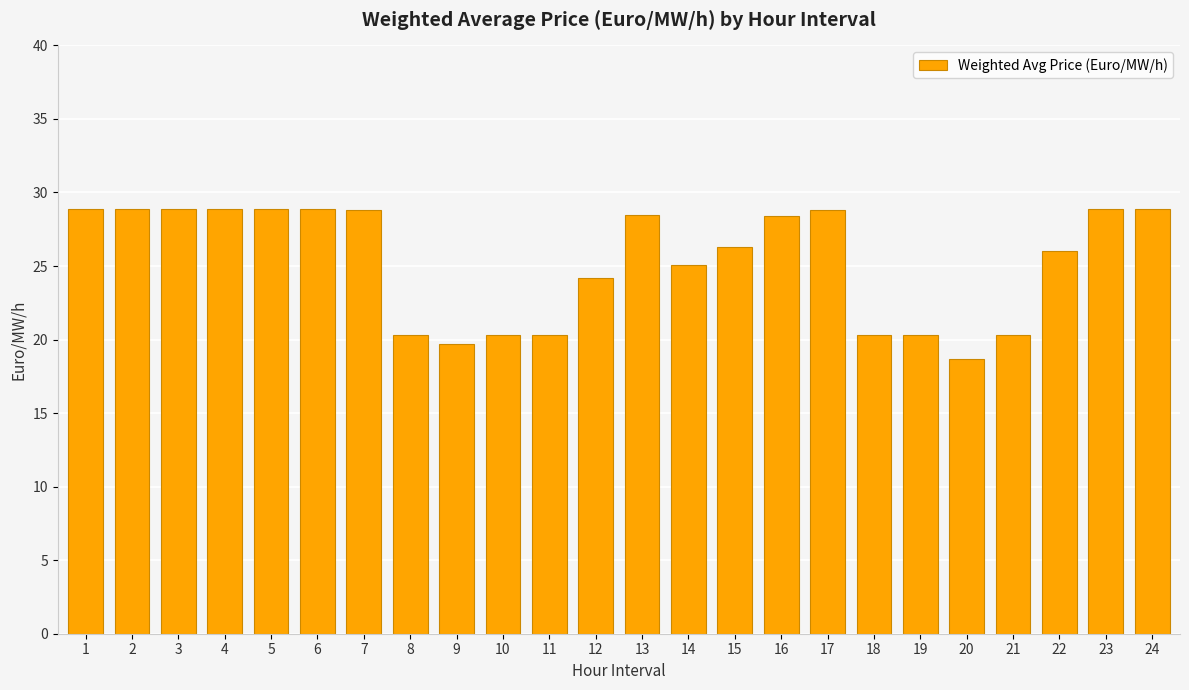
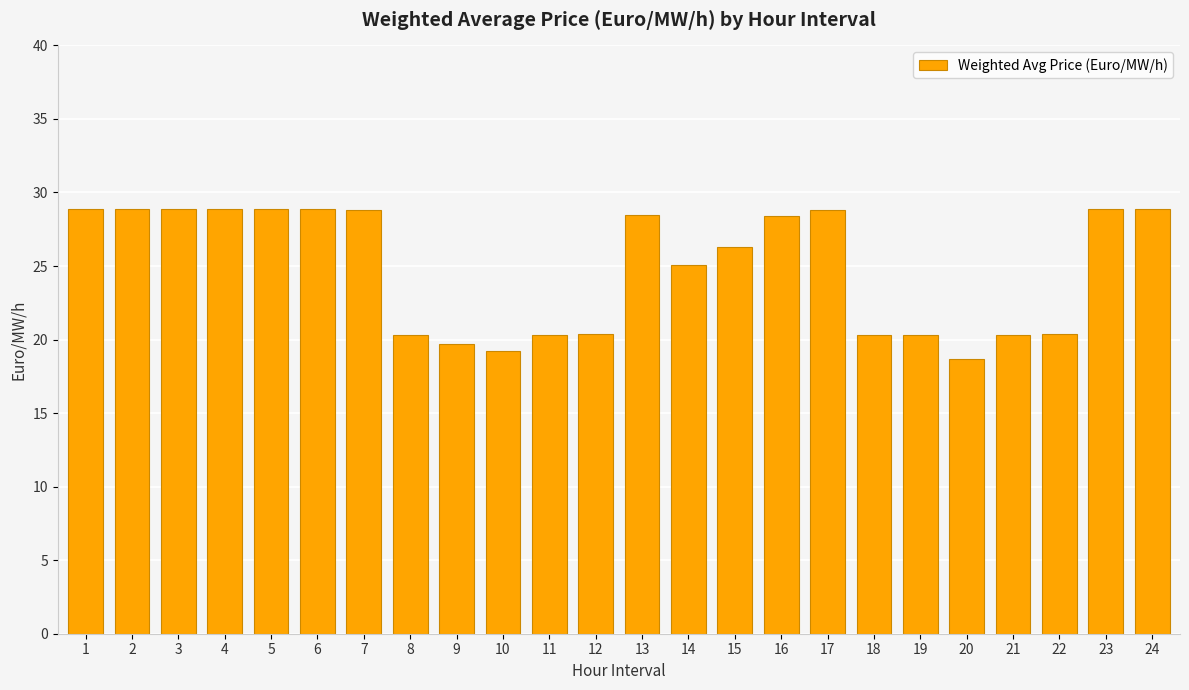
10: 20.3 -> 19.2
12: 24.2 -> 20.4
22: 26.0 -> 20.4
